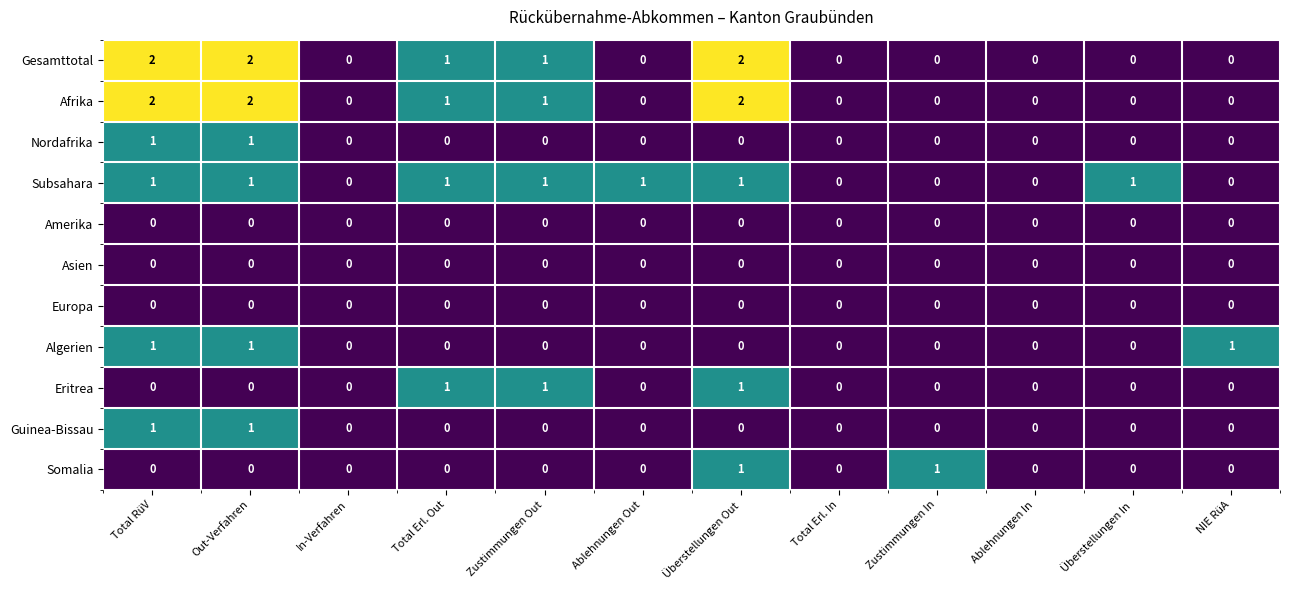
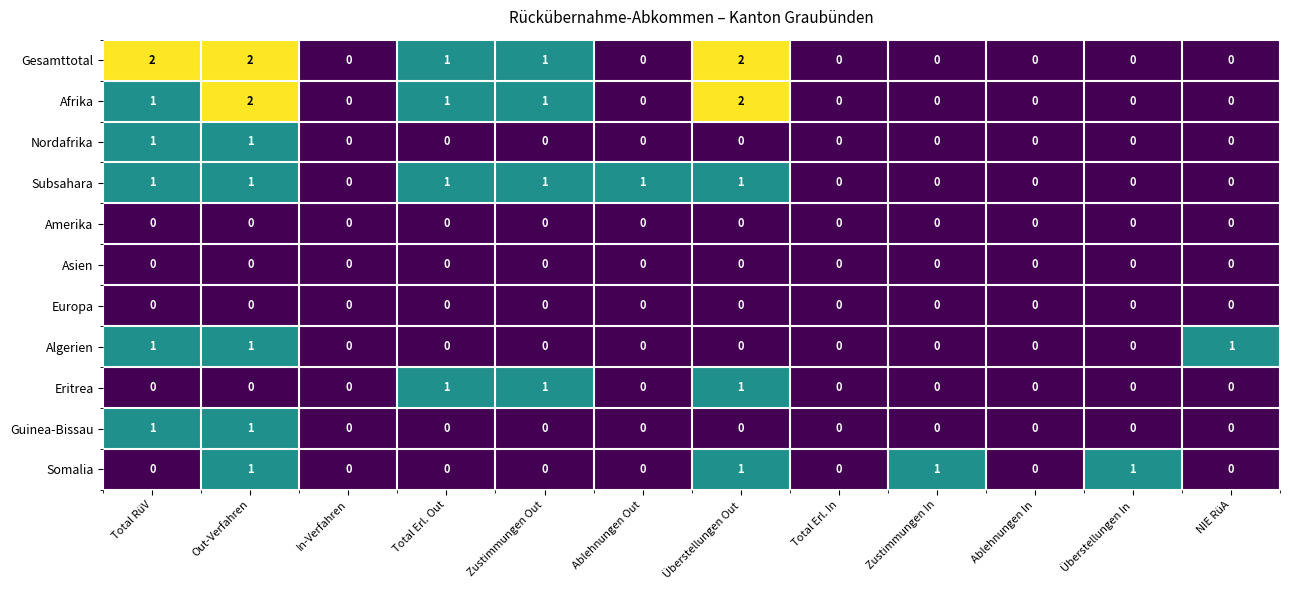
Afrika, Total RüV: 2 -> 1
Subsahara, Überstellungen In: 1 -> 0
Somalia, Out-Verfahren: 0 -> 1
Somalia, Überstellungen In: 0 -> 1
